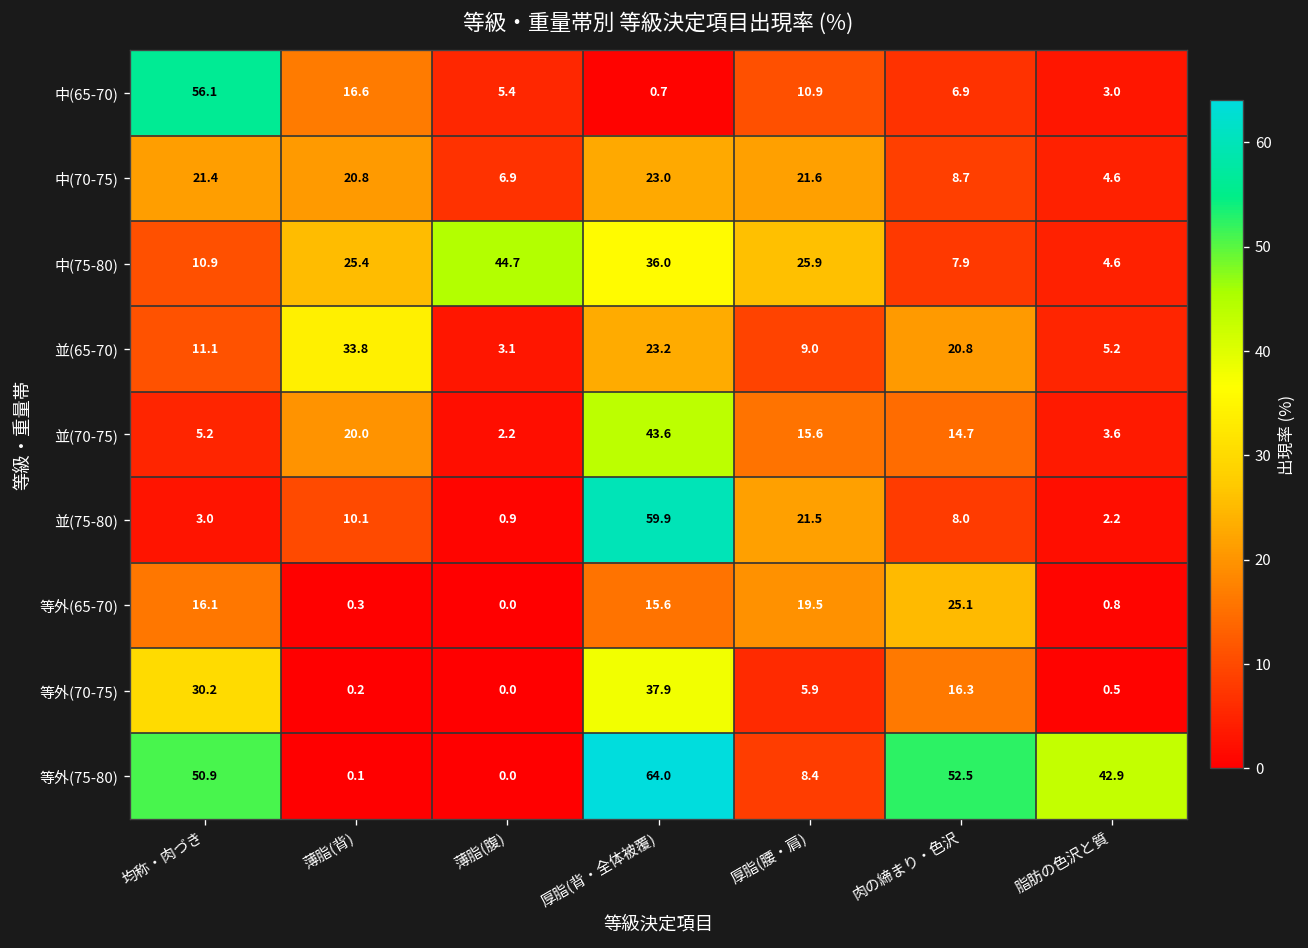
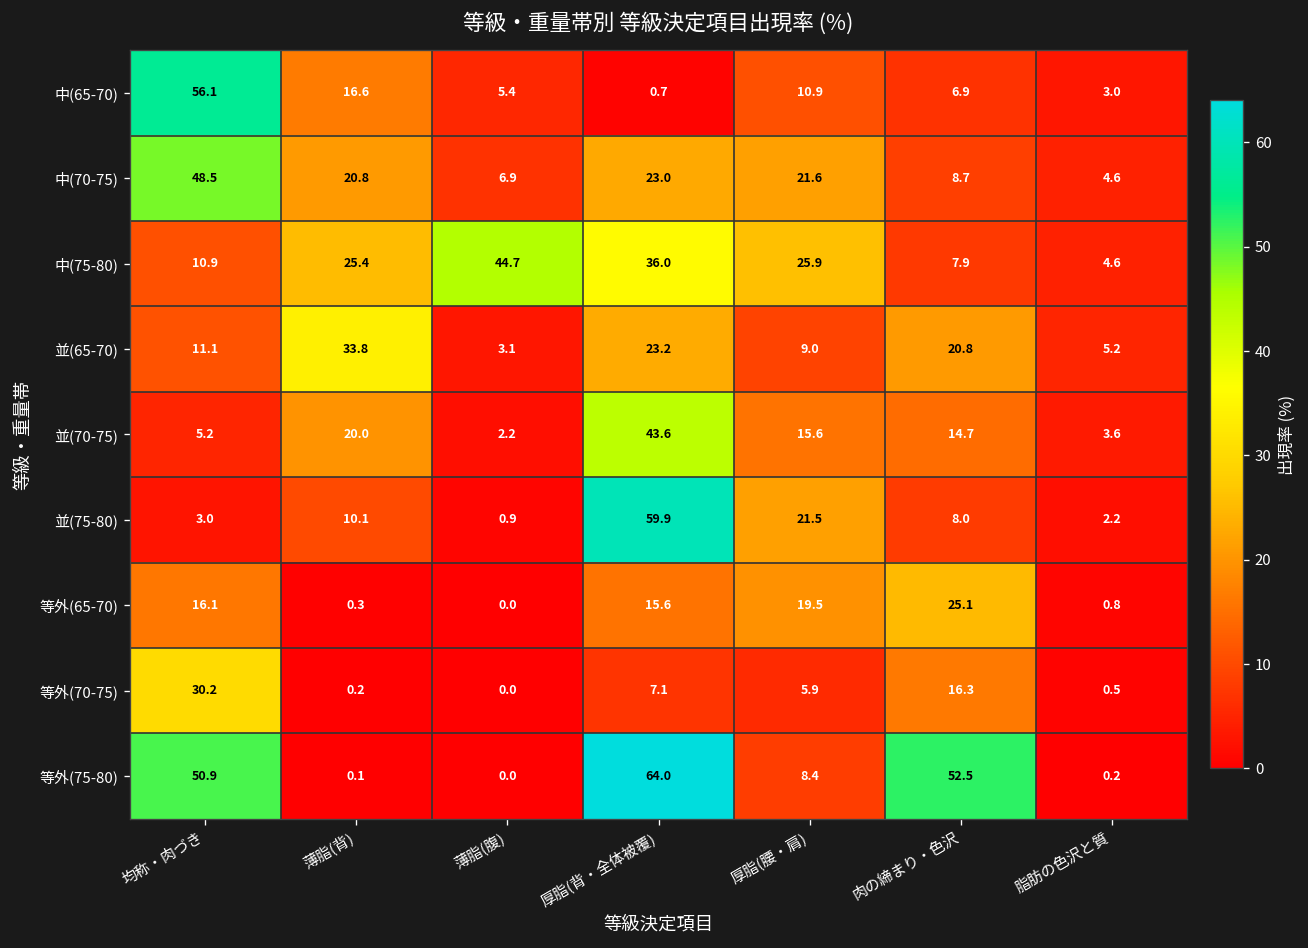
中(70-75), 均称・肉づき: 21.4 -> 48.5
等外(70-75), 厚脂(背・全体被覆): 37.9 -> 7.1
等外(75-80), 脂肪の色沢と質: 42.9 -> 0.2
